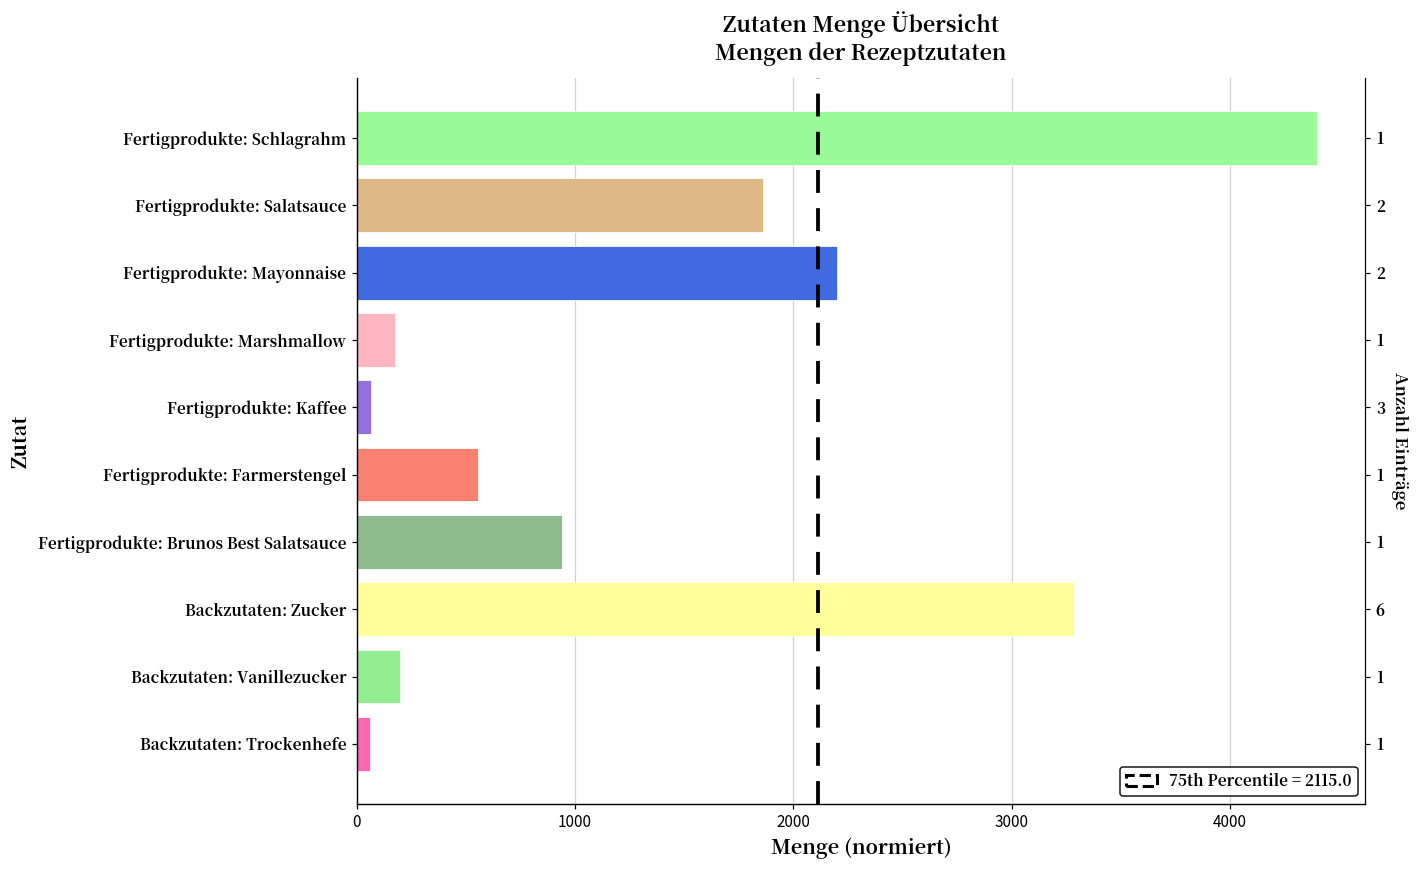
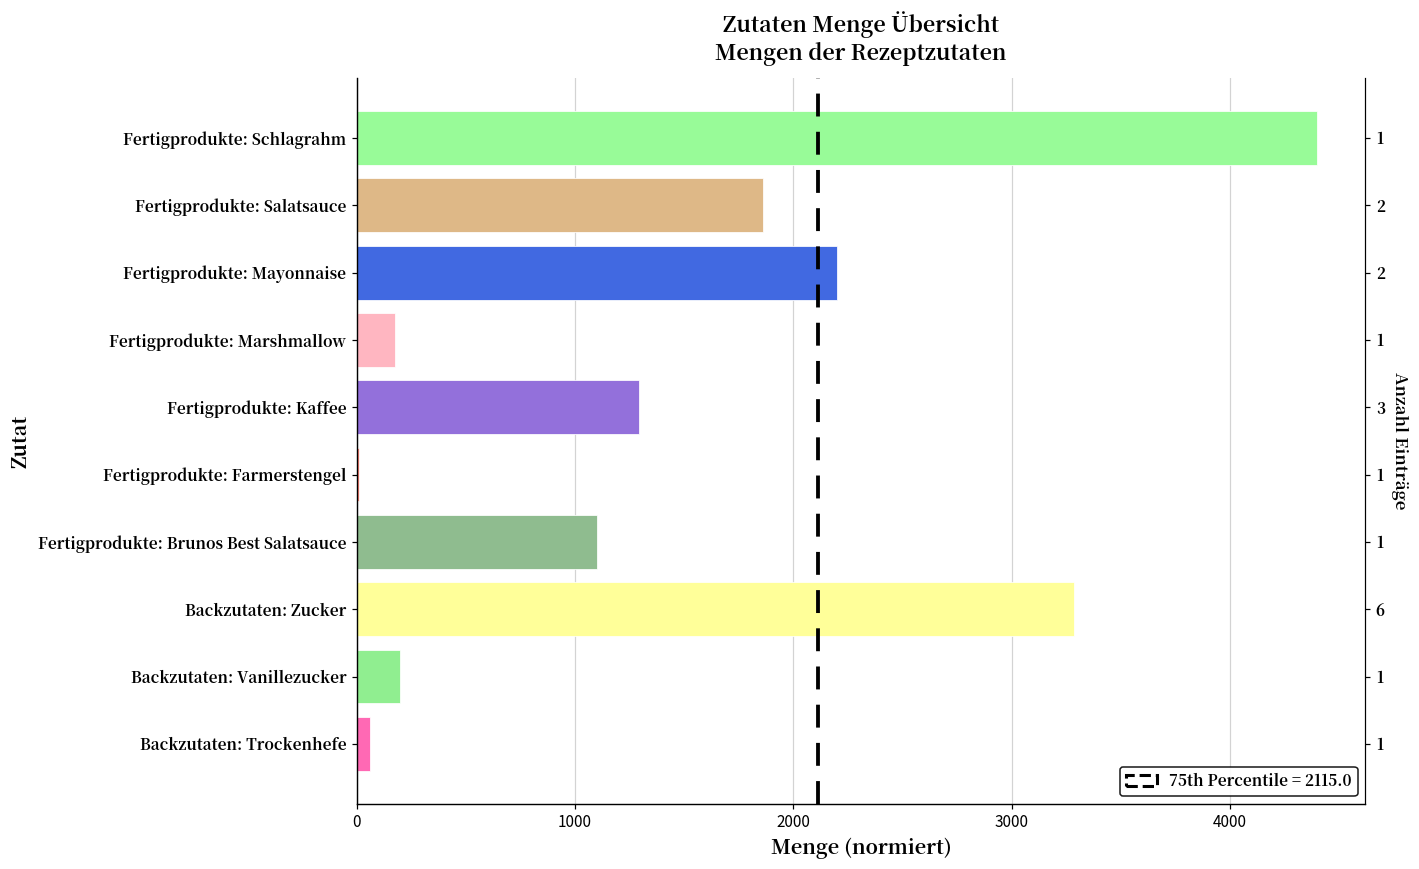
Fertigprodukte: Kaffee: 70 -> 1290
Fertigprodukte: Farmerstengel: 550 -> 10
Fertigprodukte: Brunos Best Salatsauce: 940 -> 1100
